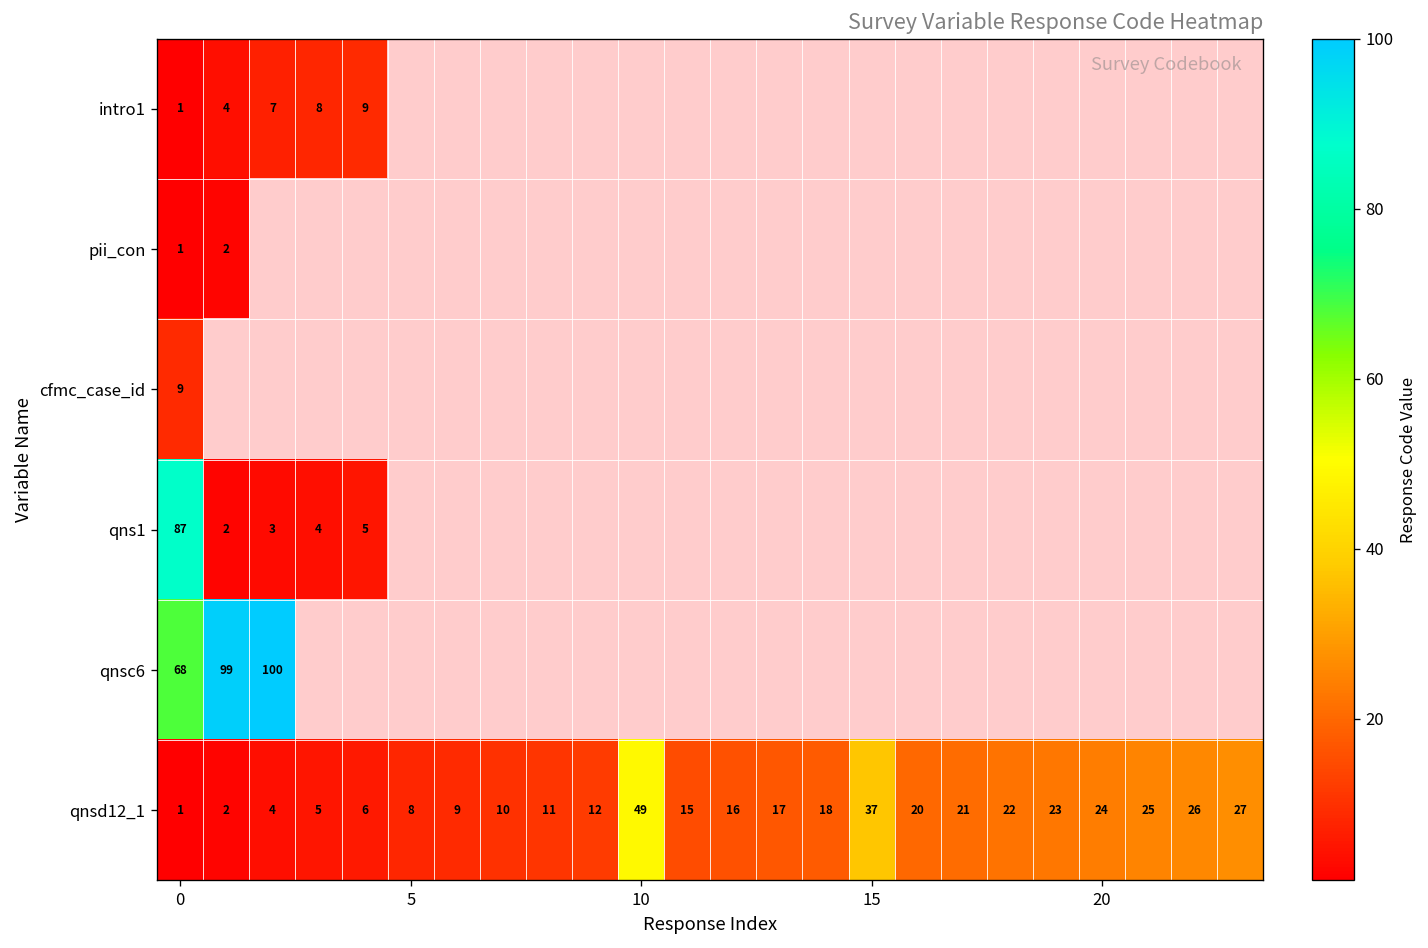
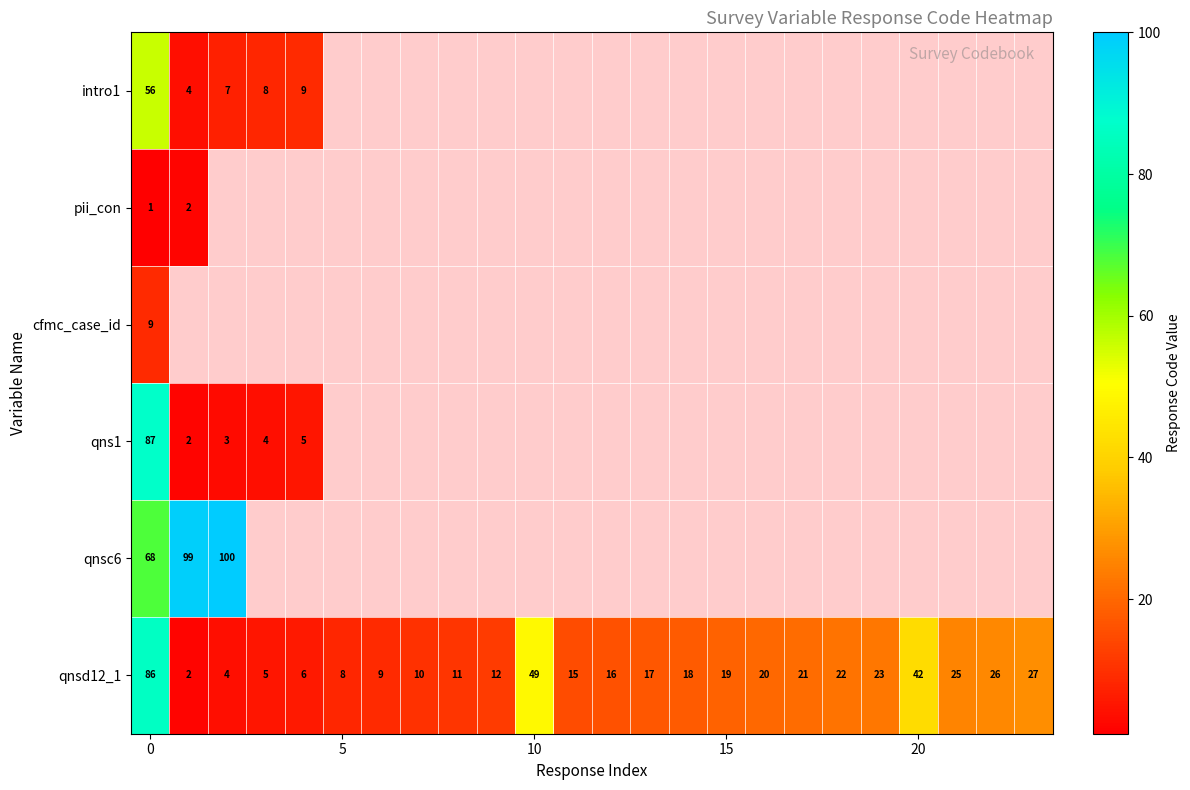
intro1, 0: 1 -> 56
qnsd12_1, 0: 1 -> 86
qnsd12_1, 15: 37 -> 19
qnsd12_1, 20: 24 -> 42
